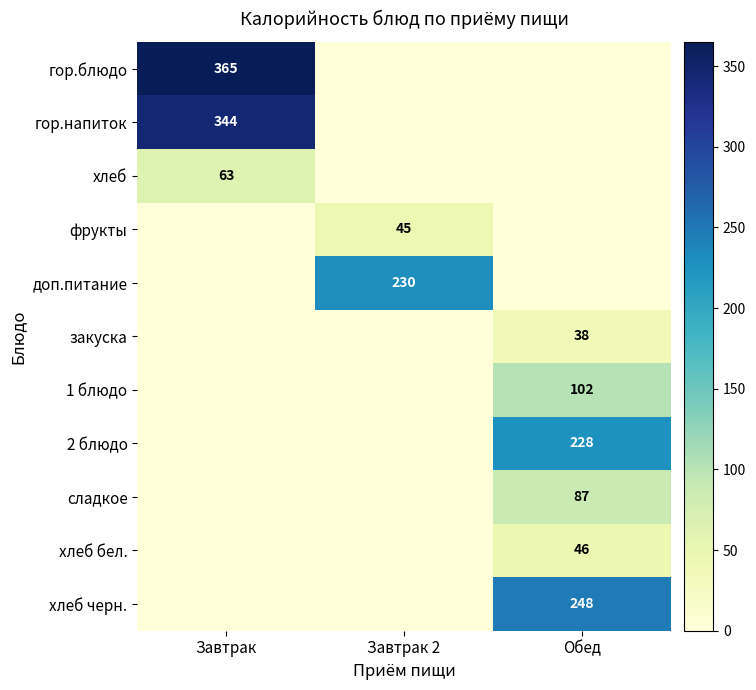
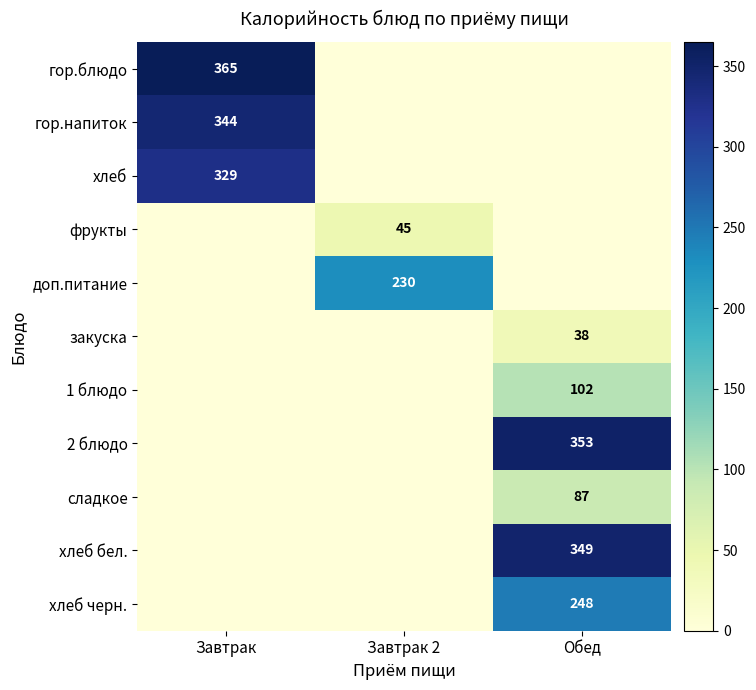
хлеб, Завтрак: 63 -> 329
2 блюдо, Обед: 228 -> 353
хлеб бел., Обед: 46 -> 349
